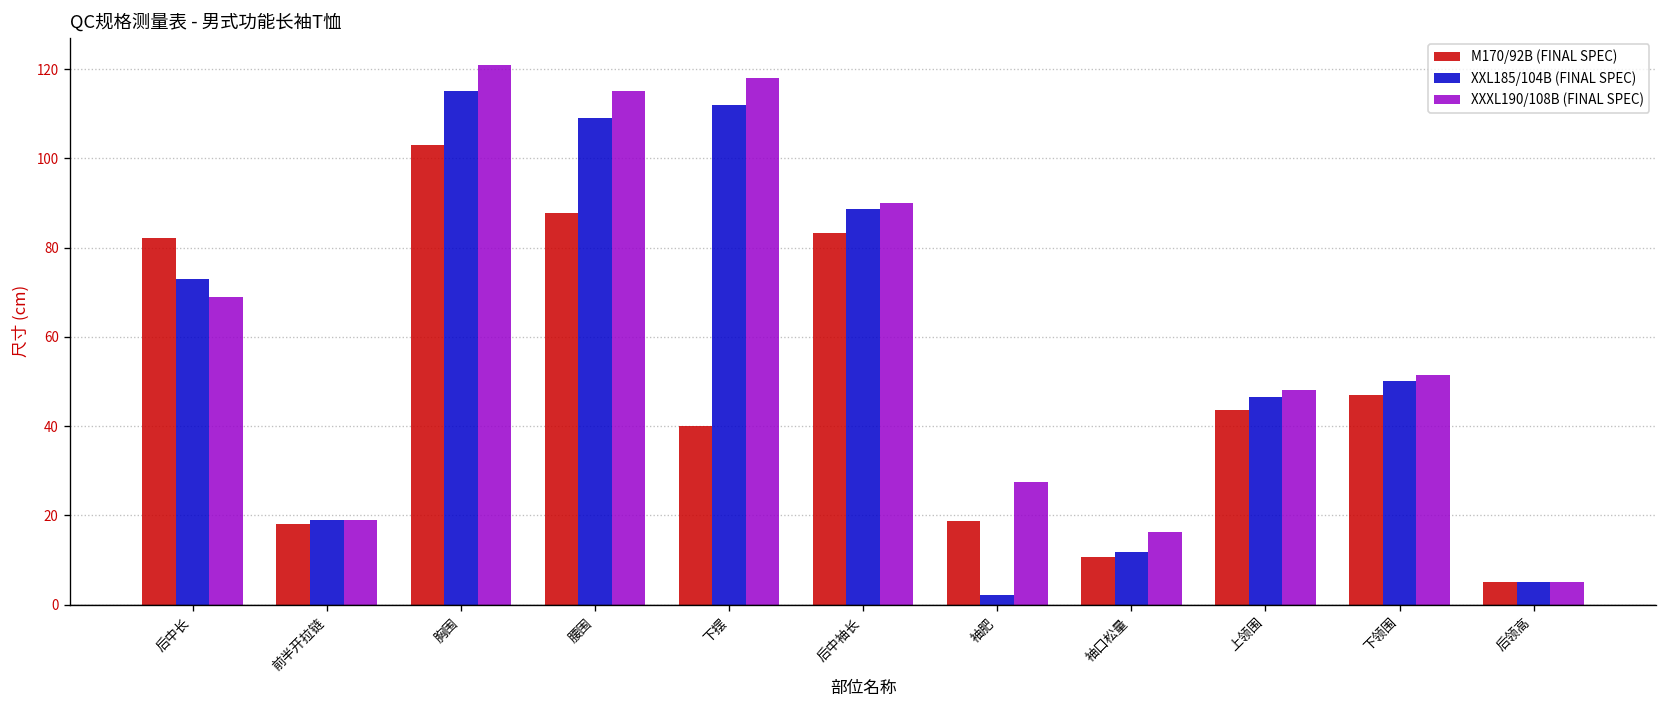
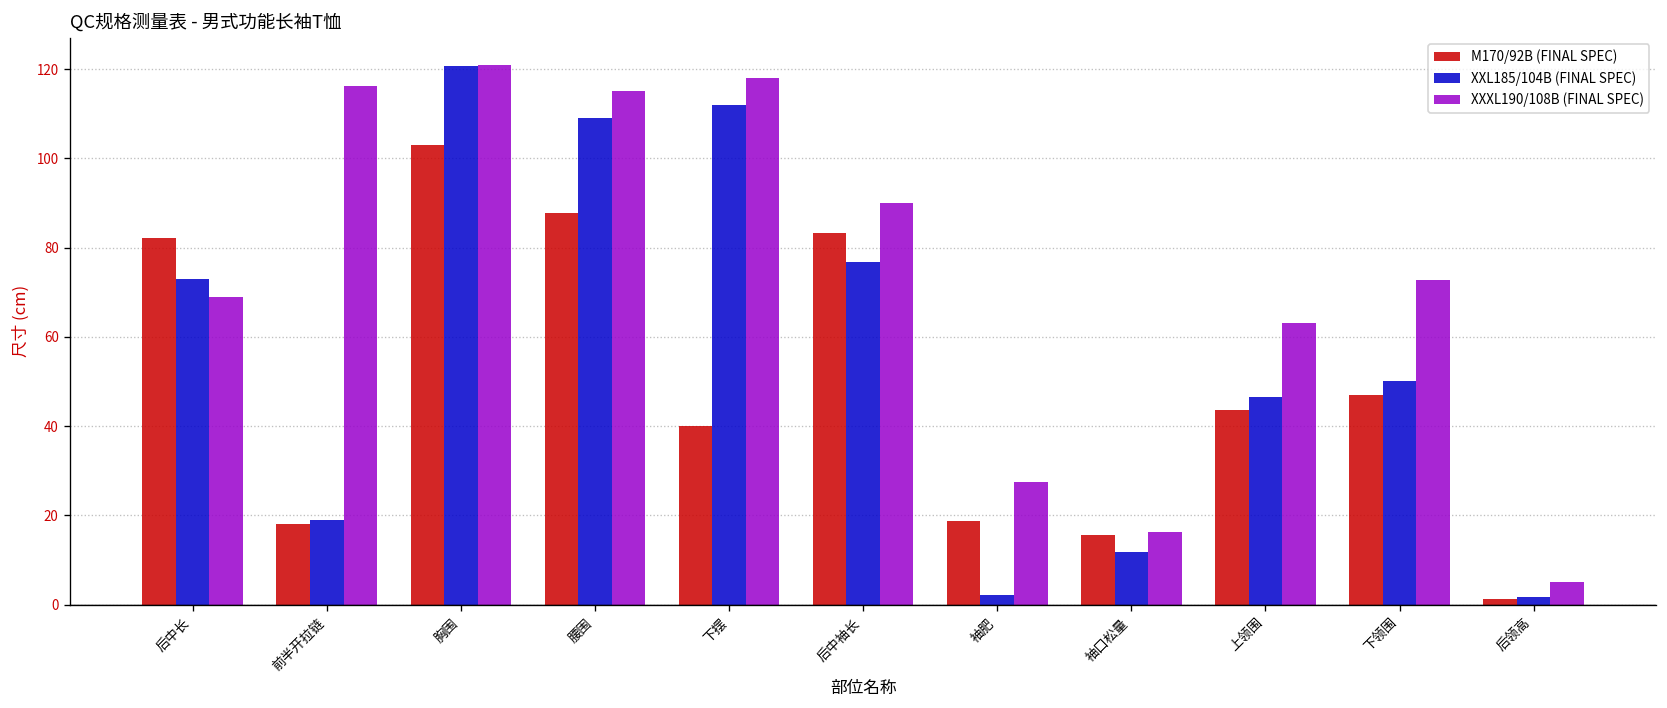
XXXL190/108B (FINAL SPEC), 前半开拉链: 19 -> 116
XXL185/104B (FINAL SPEC), 胸围: 115 -> 121
XXL185/104B (FINAL SPEC), 后中袖长: 89 -> 77
M170/92B (FINAL SPEC), 袖口松量: 11 -> 16
XXXL190/108B (FINAL SPEC), 上领围: 48 -> 63
XXXL190/108B (FINAL SPEC), 下领围: 52 -> 73
M170/92B (FINAL SPEC), 后领高: 5 -> 1
XXL185/104B (FINAL SPEC), 后领高: 5 -> 2
